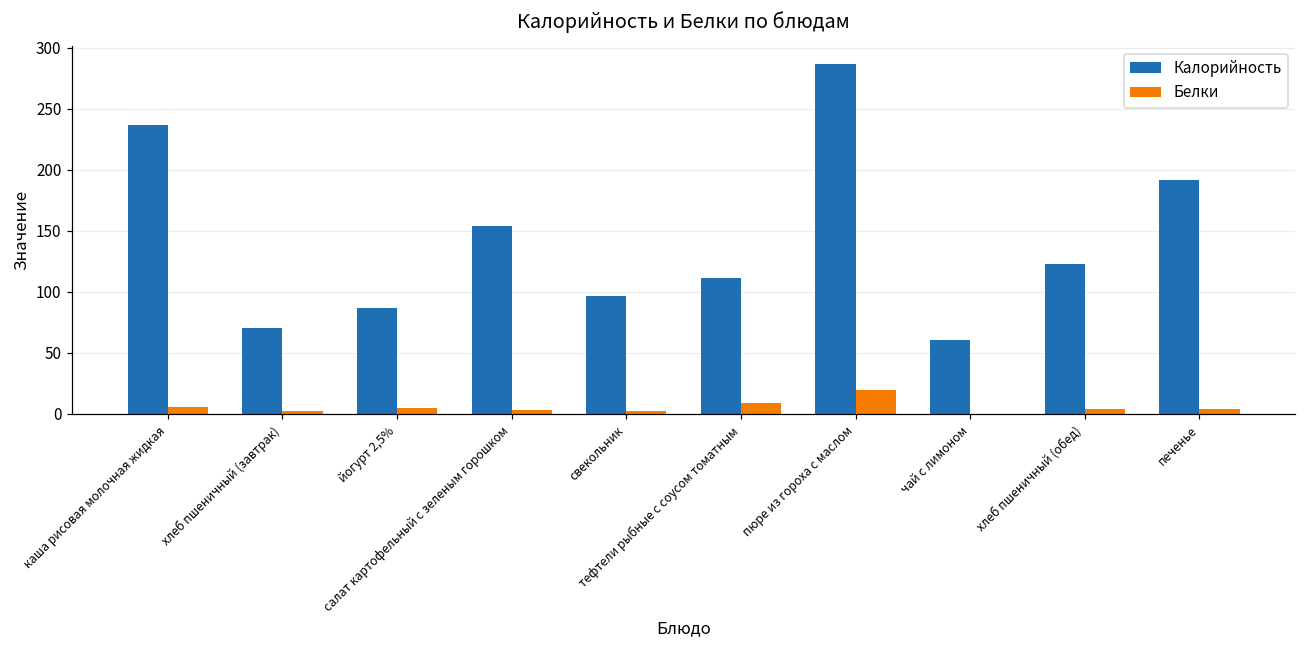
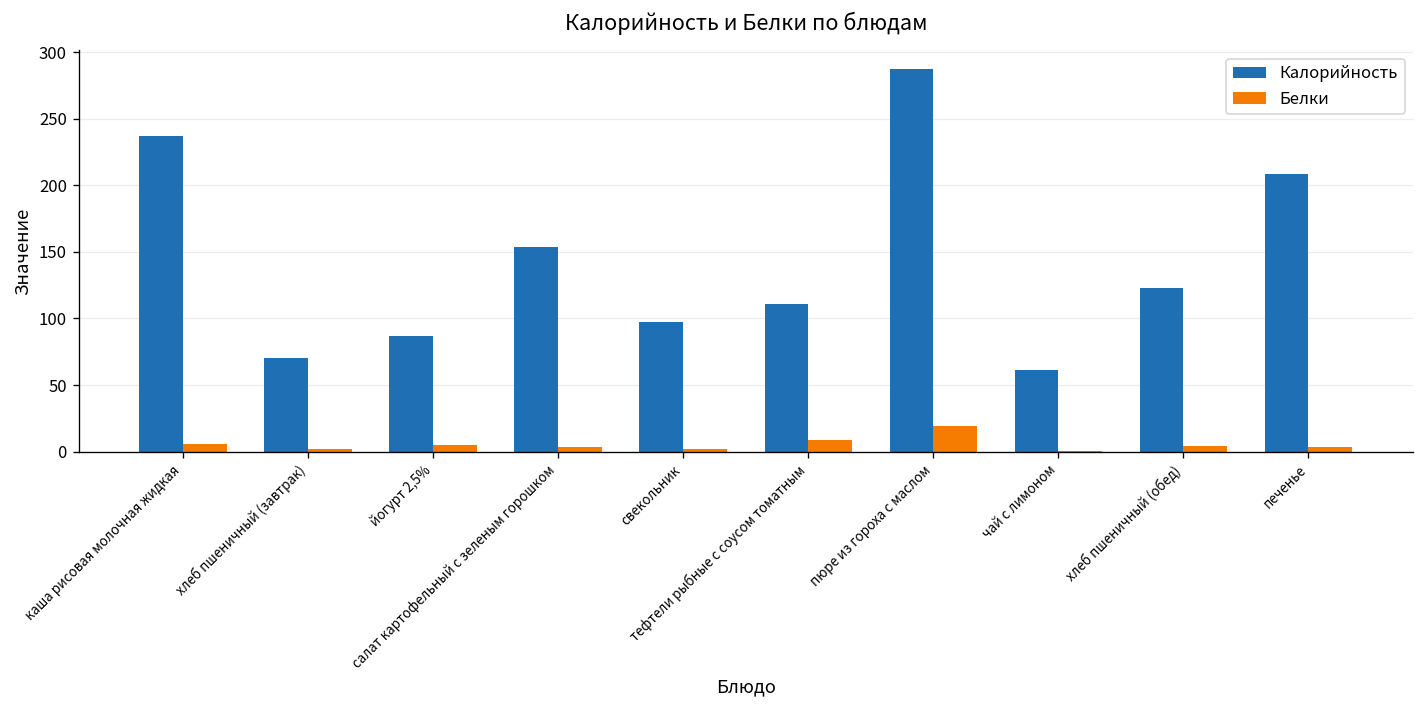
Калорийность, печенье: 192 -> 209
